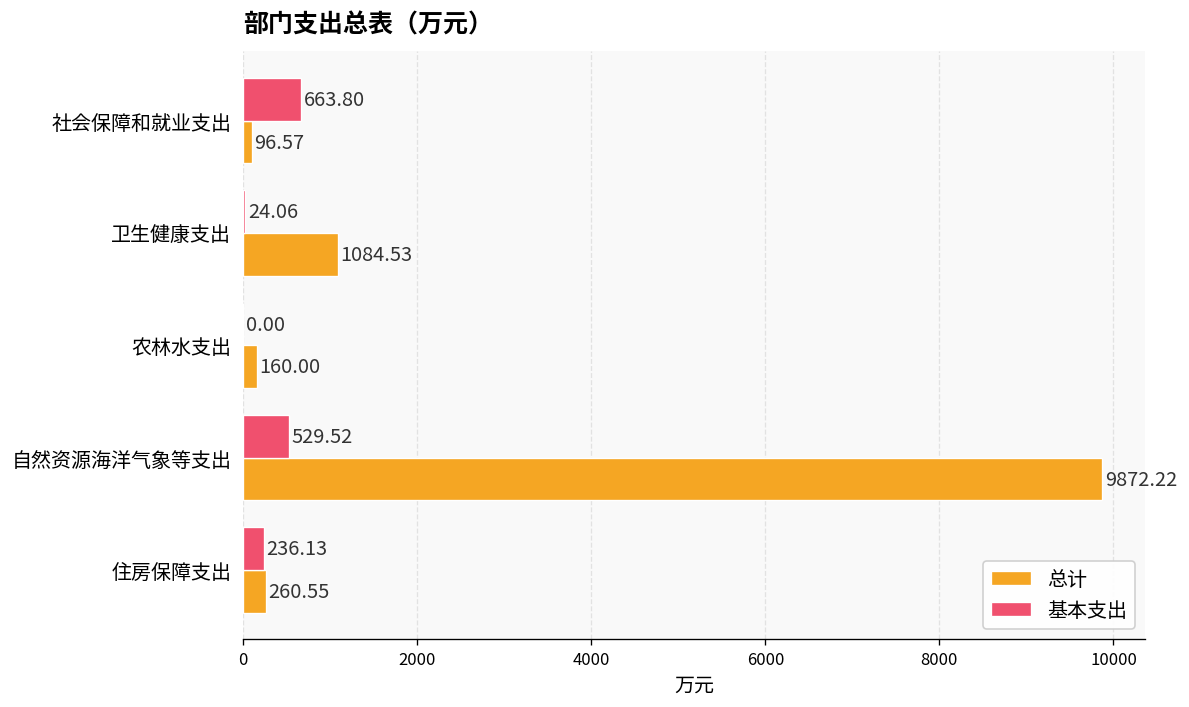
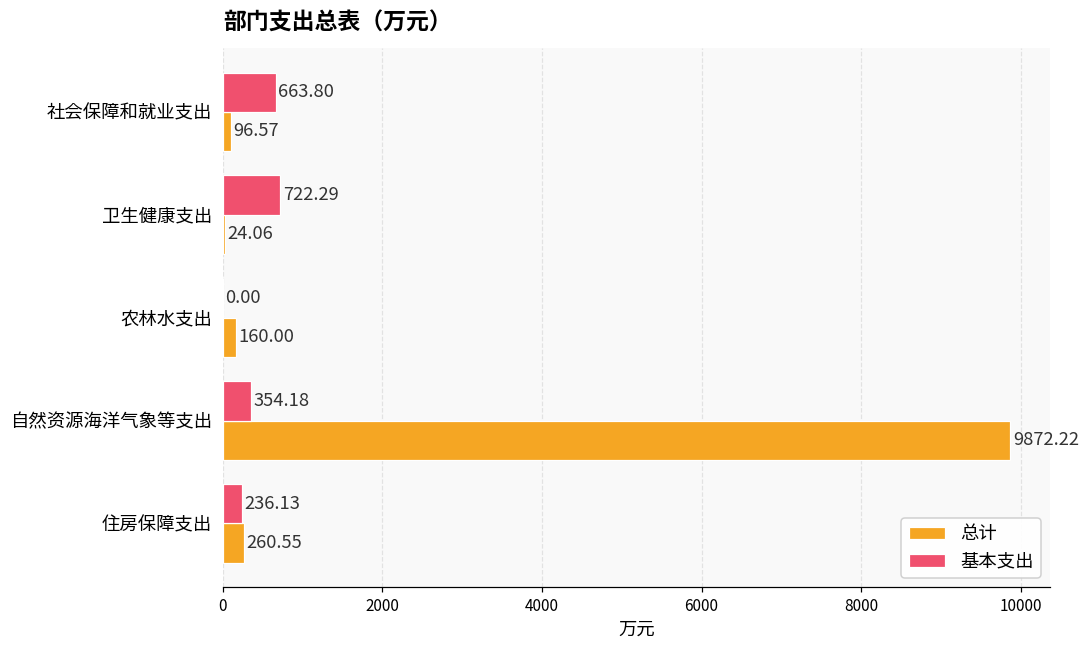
基本支出, 卫生健康支出: 24.06 -> 722.29
总计, 卫生健康支出: 1084.53 -> 24.06
基本支出, 自然资源海洋气象等支出: 529.52 -> 354.18
